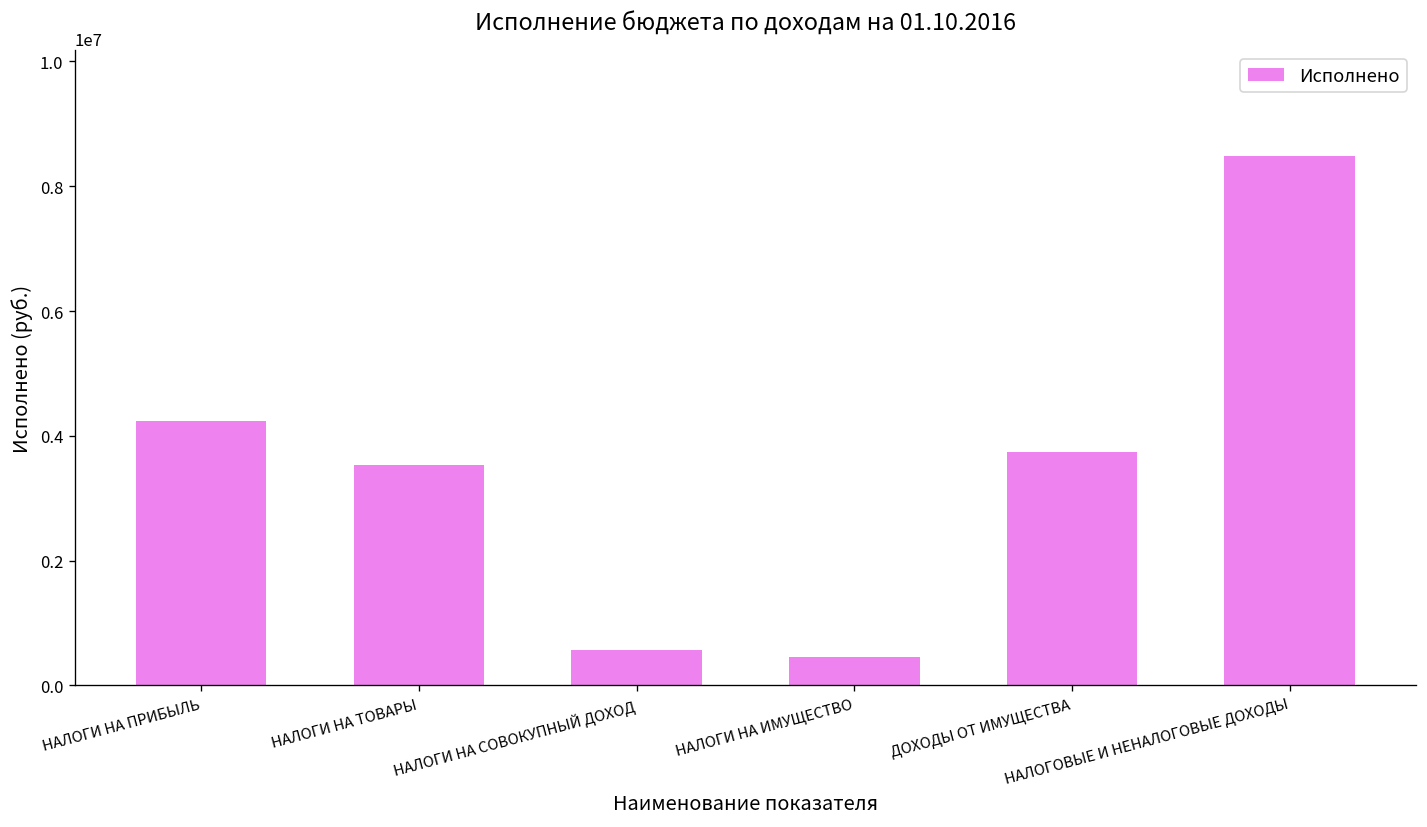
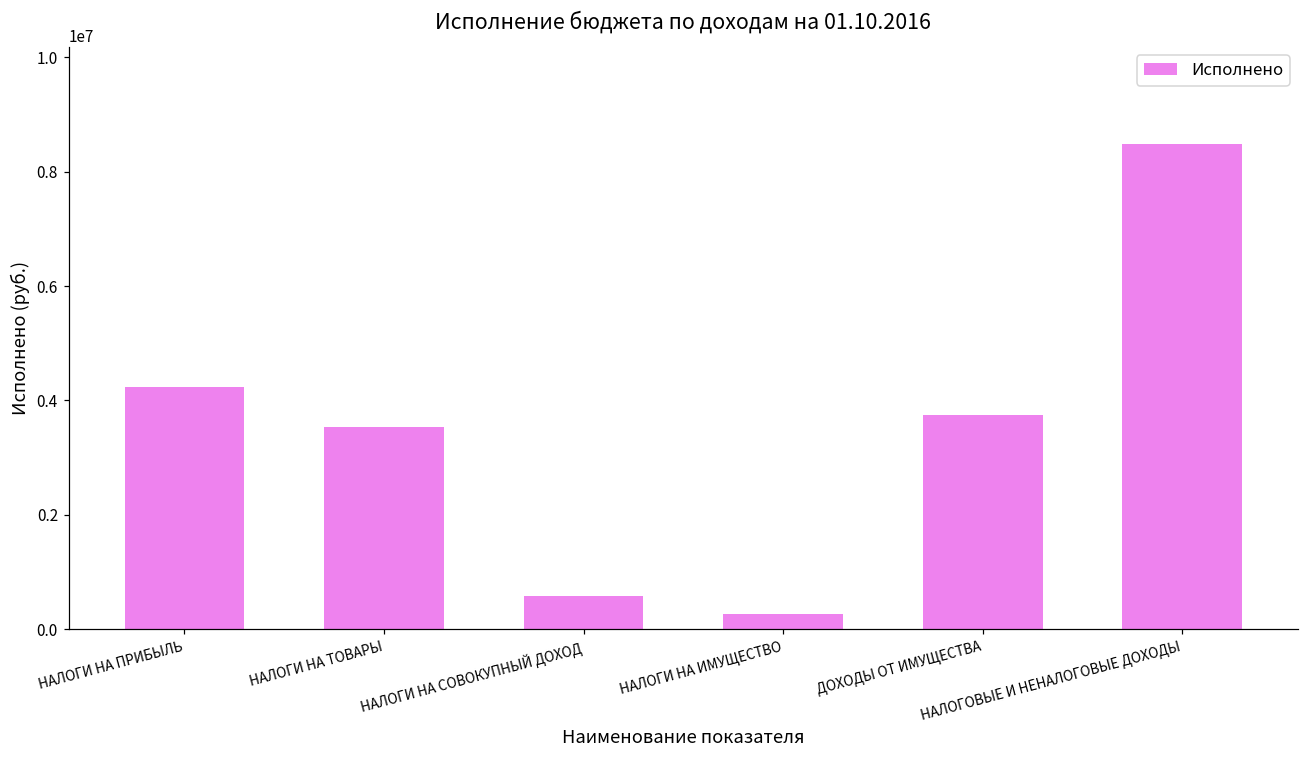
НАЛОГИ НА ИМУЩЕСТВО: 500000 -> 300000
